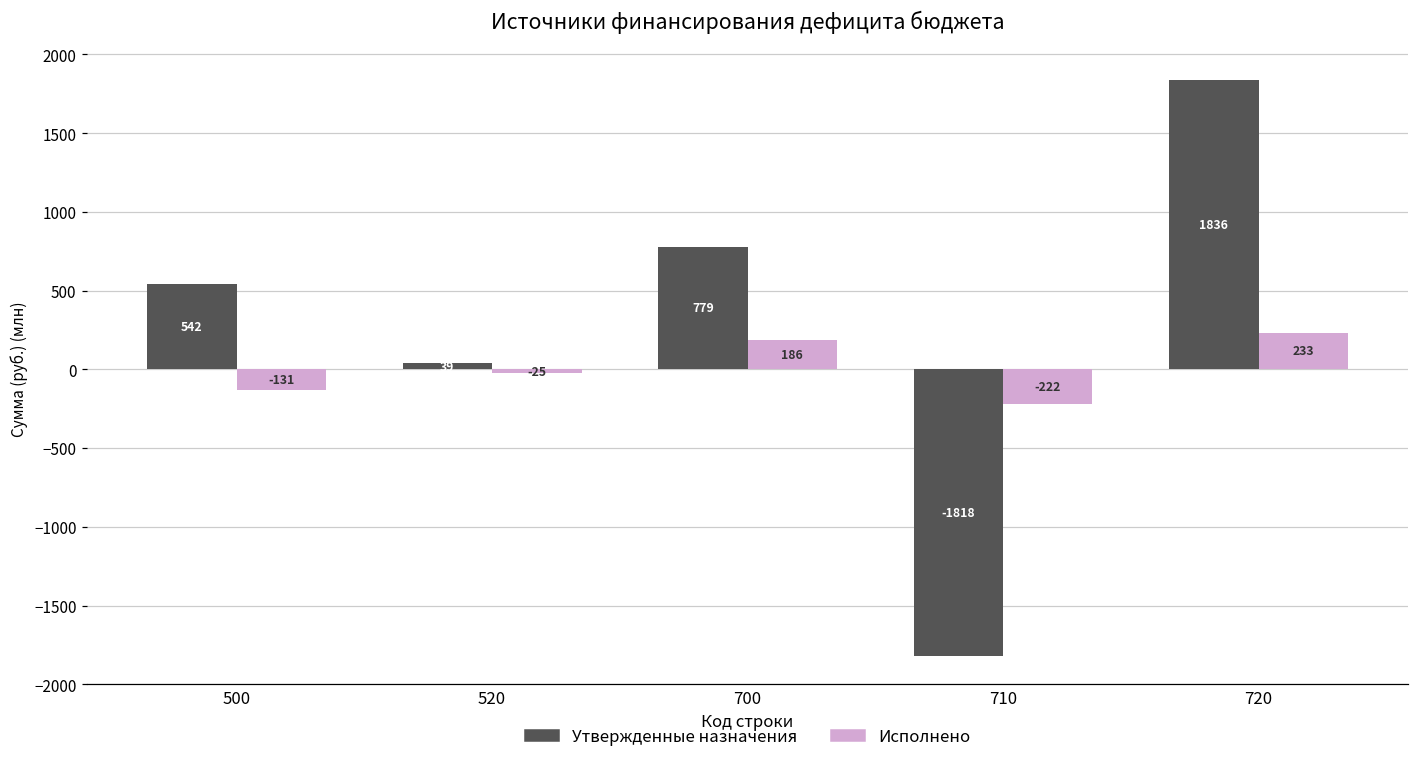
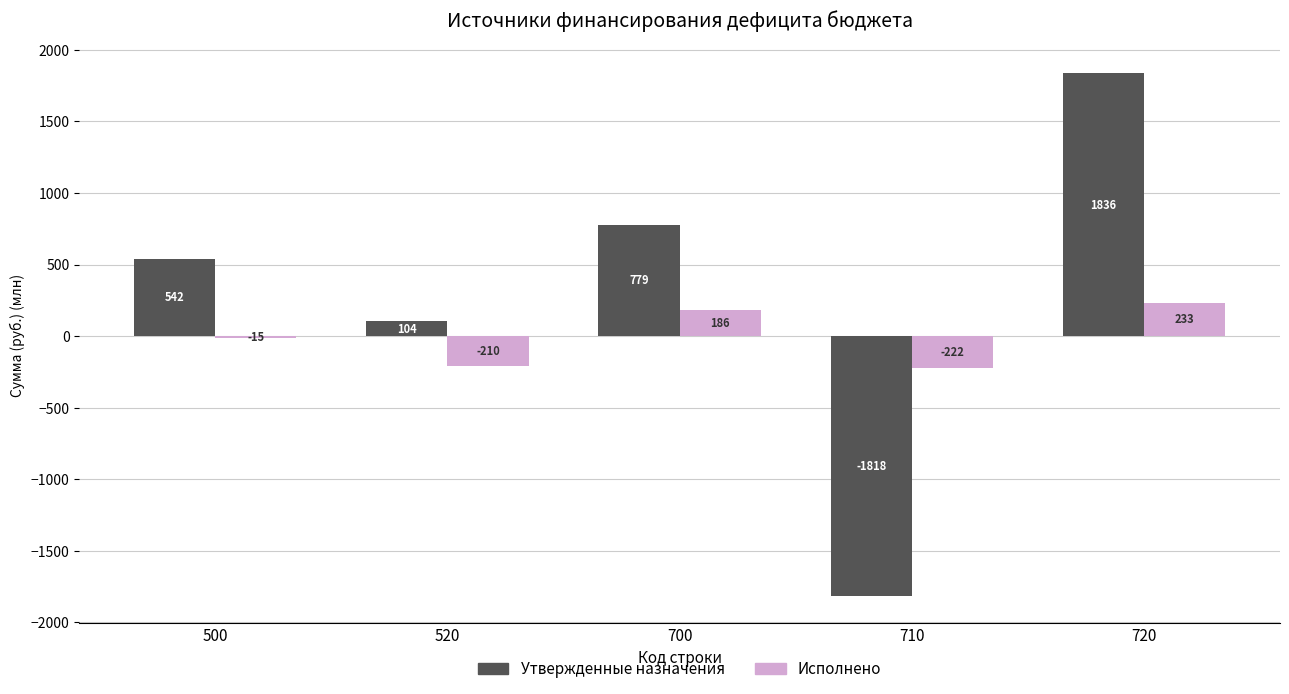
Исполнено, 500: -131 -> -15
Утвержденные назначения, 520: 40 -> 100
Исполнено, 520: -25 -> -210
